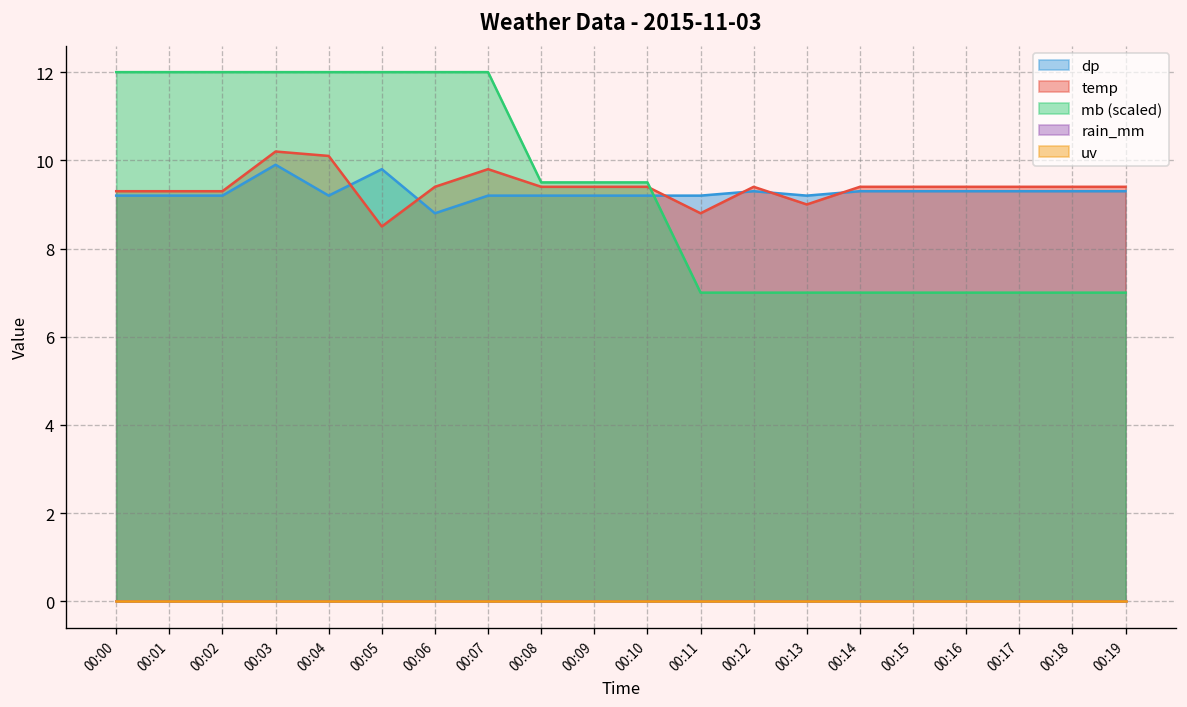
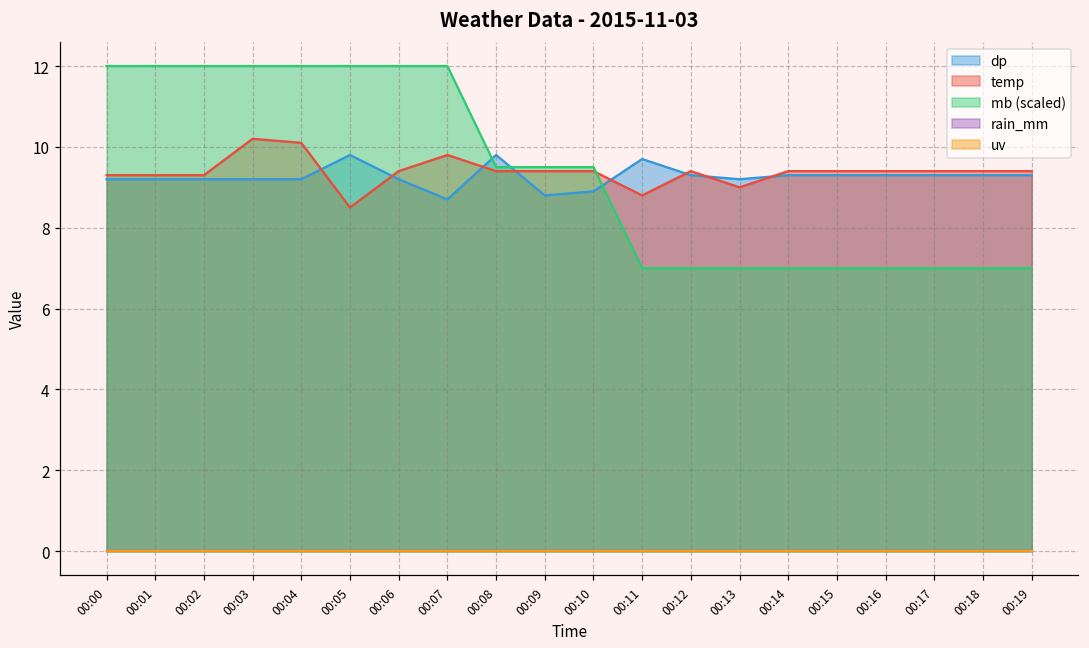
dp, 00:03: 9.9 -> 9.2
dp, 00:06: 8.8 -> 9.2
dp, 00:07: 9.2 -> 8.7
dp, 00:08: 9.2 -> 9.8
dp, 00:09: 9.2 -> 8.8
dp, 00:10: 9.2 -> 8.9
dp, 00:11: 9.2 -> 9.7
